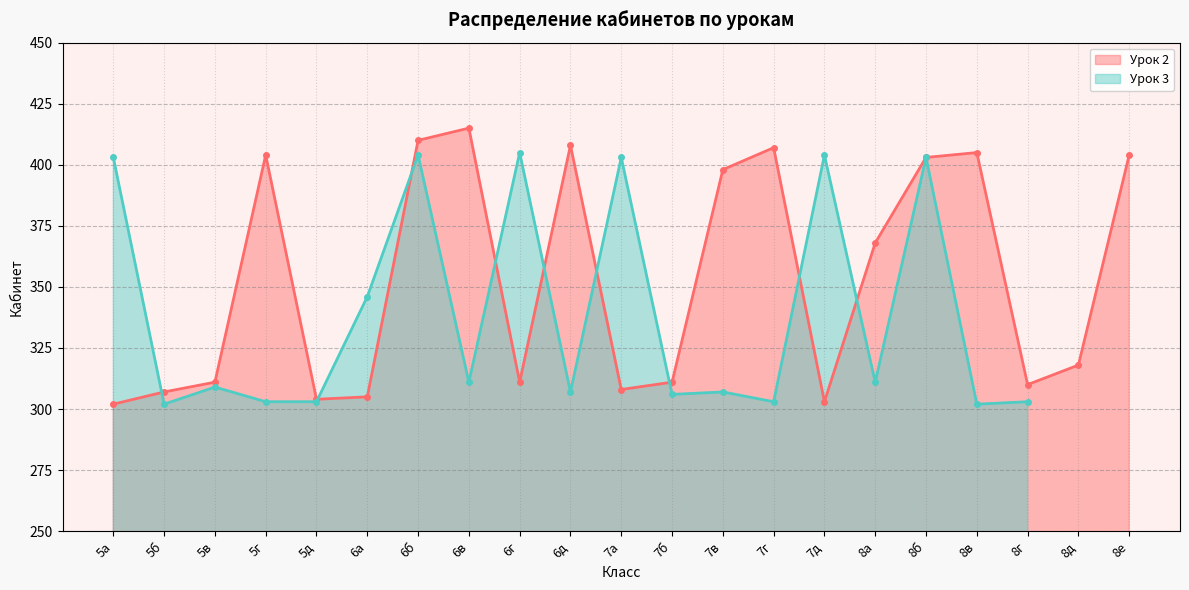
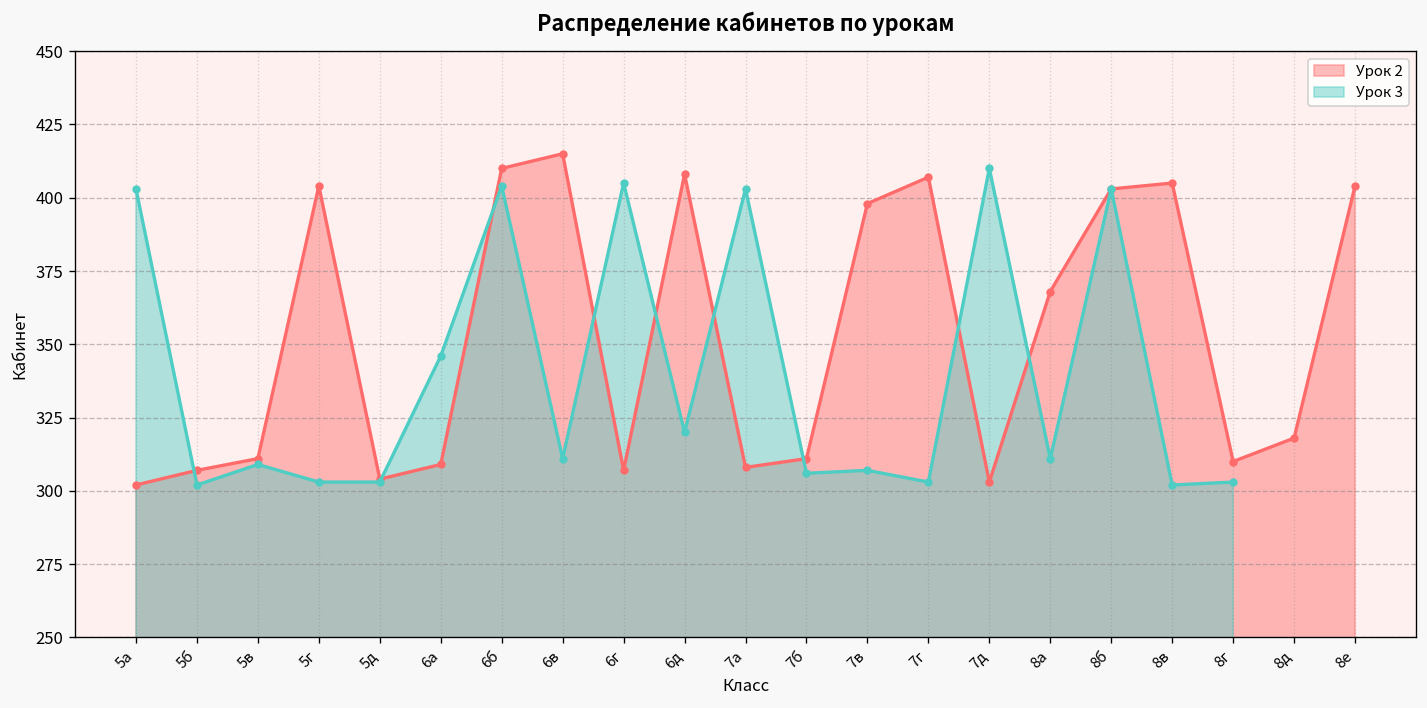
Урок 2, 6а: 305 -> 309
Урок 2, 6г: 311 -> 307
Урок 3, 6д: 307 -> 320
Урок 3, 7д: 404 -> 410
